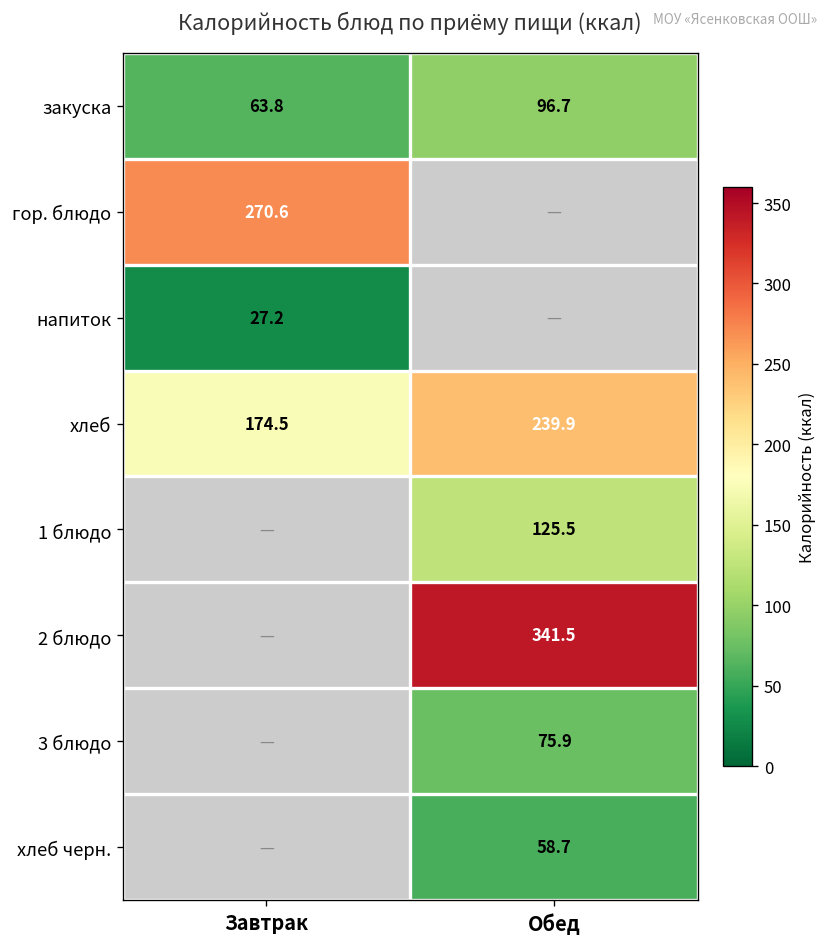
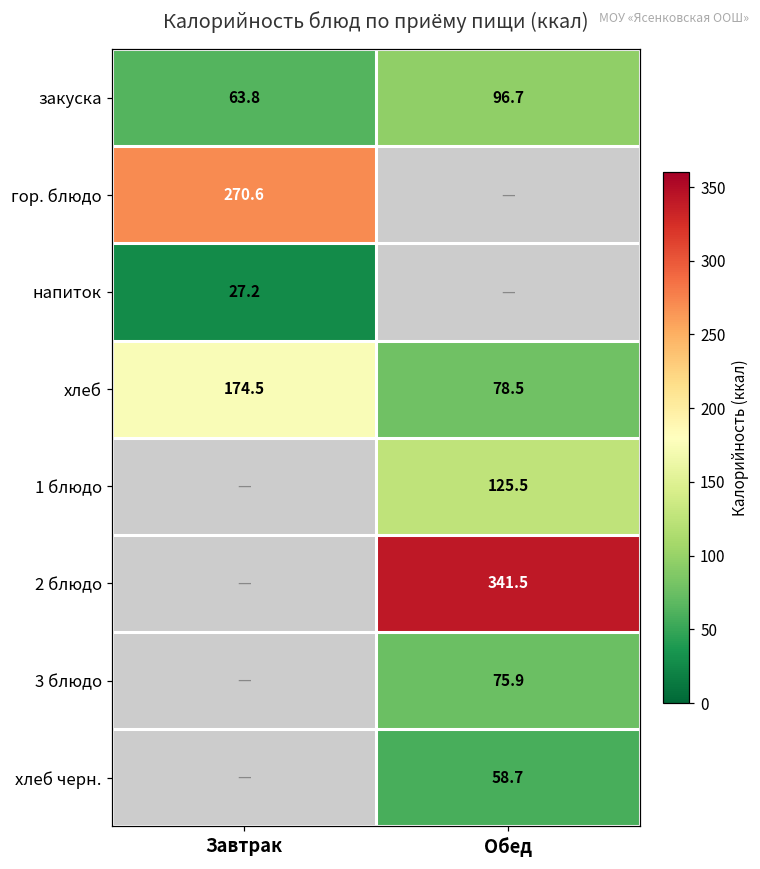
хлеб, Обед: 239.9 -> 78.5
